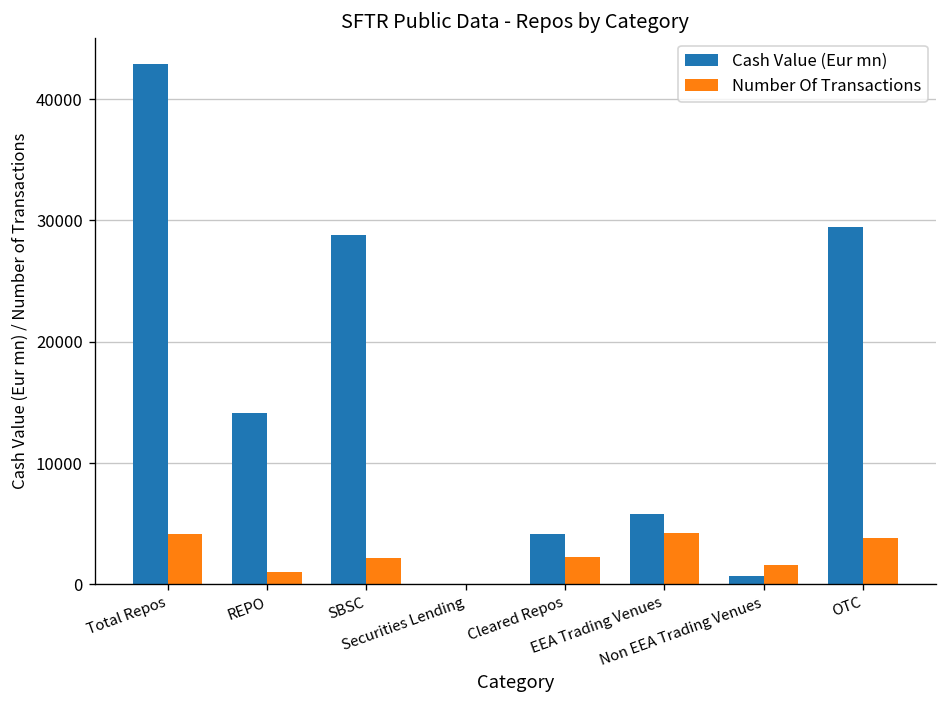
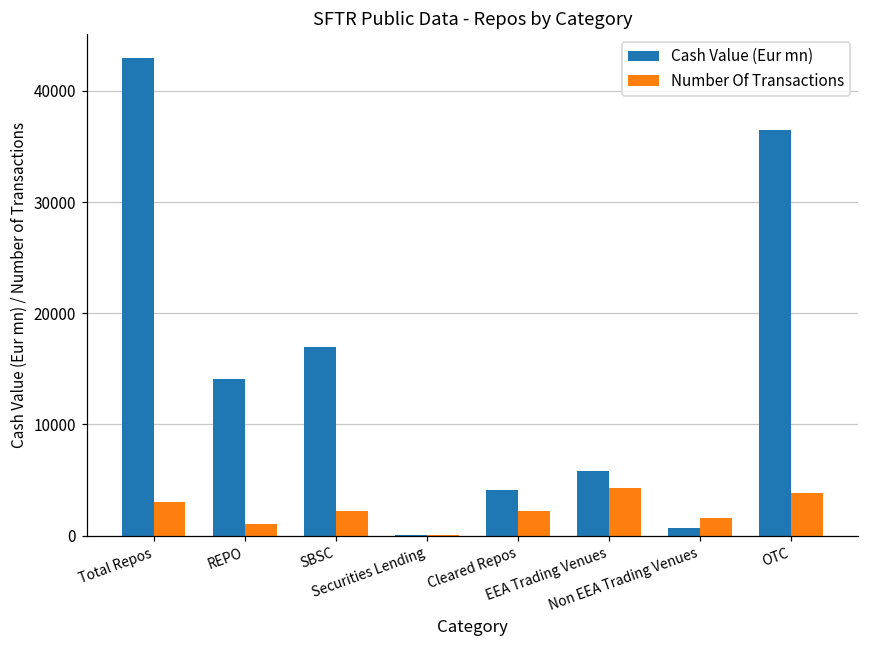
Number Of Transactions, Total Repos: 4100 -> 3100
Cash Value (Eur mn), SBSC: 28800 -> 16900
Cash Value (Eur mn), OTC: 29500 -> 36400
